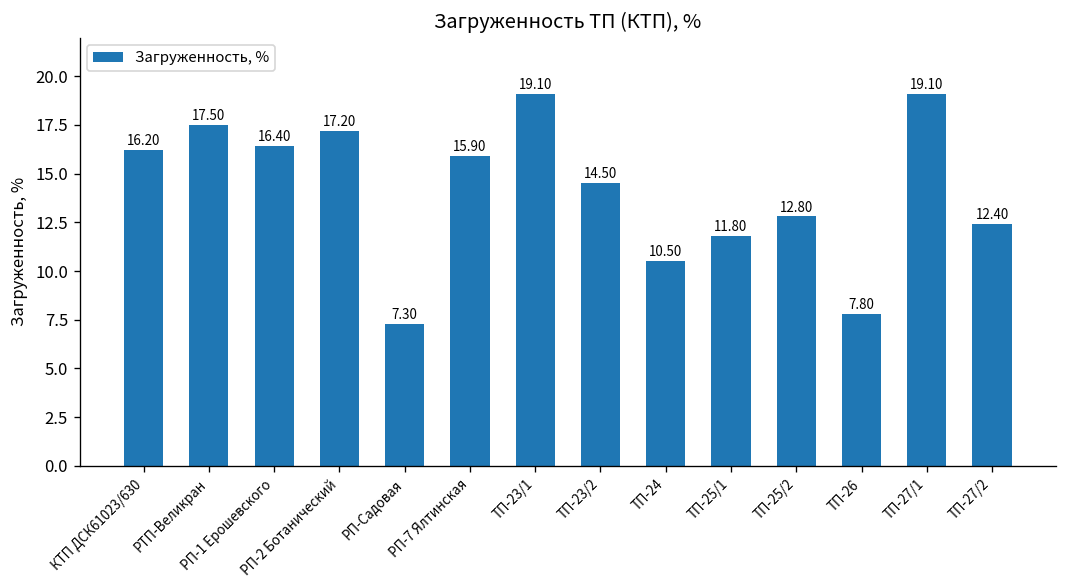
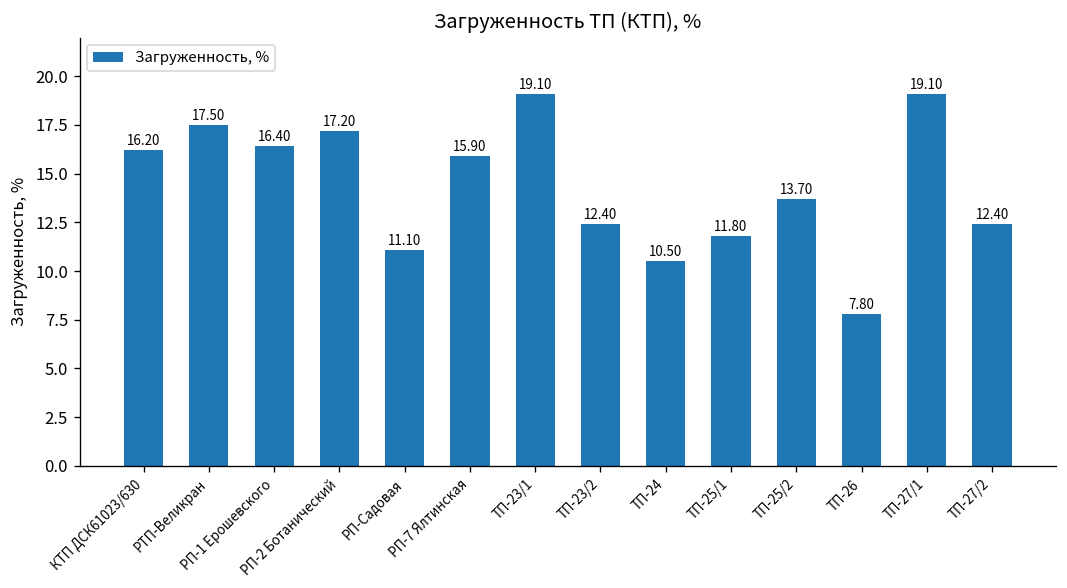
РП-Садовая: 7.30 -> 11.10
ТП-23/2: 14.50 -> 12.40
ТП-25/2: 12.80 -> 13.70
